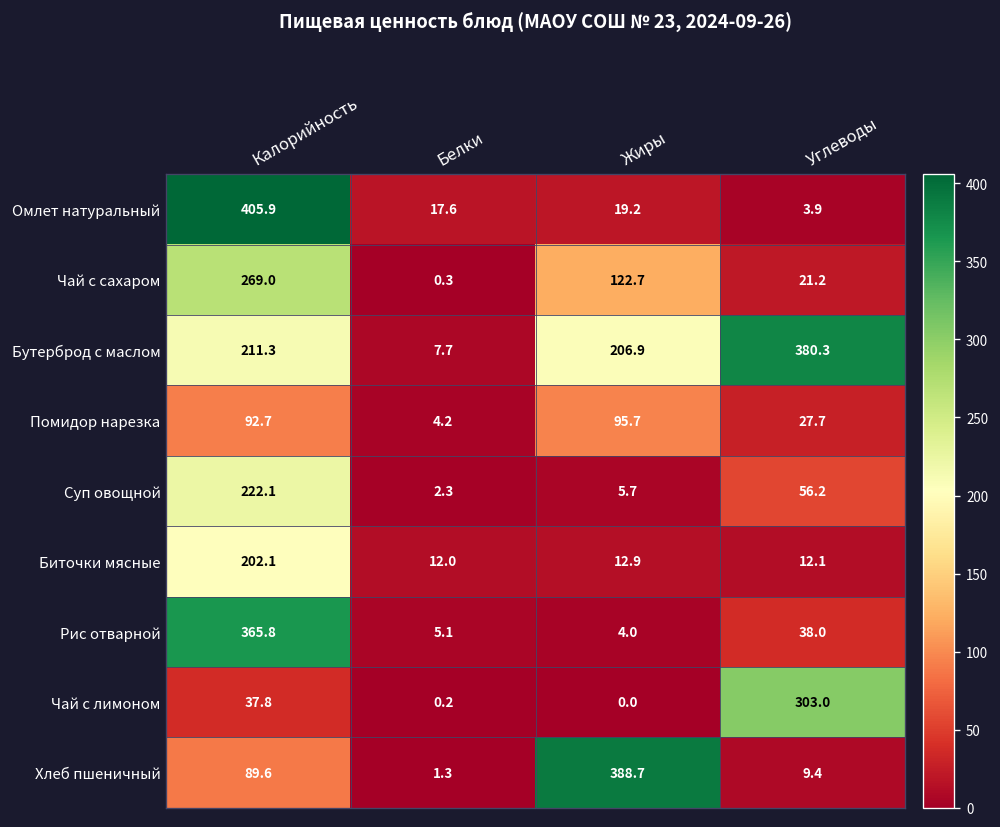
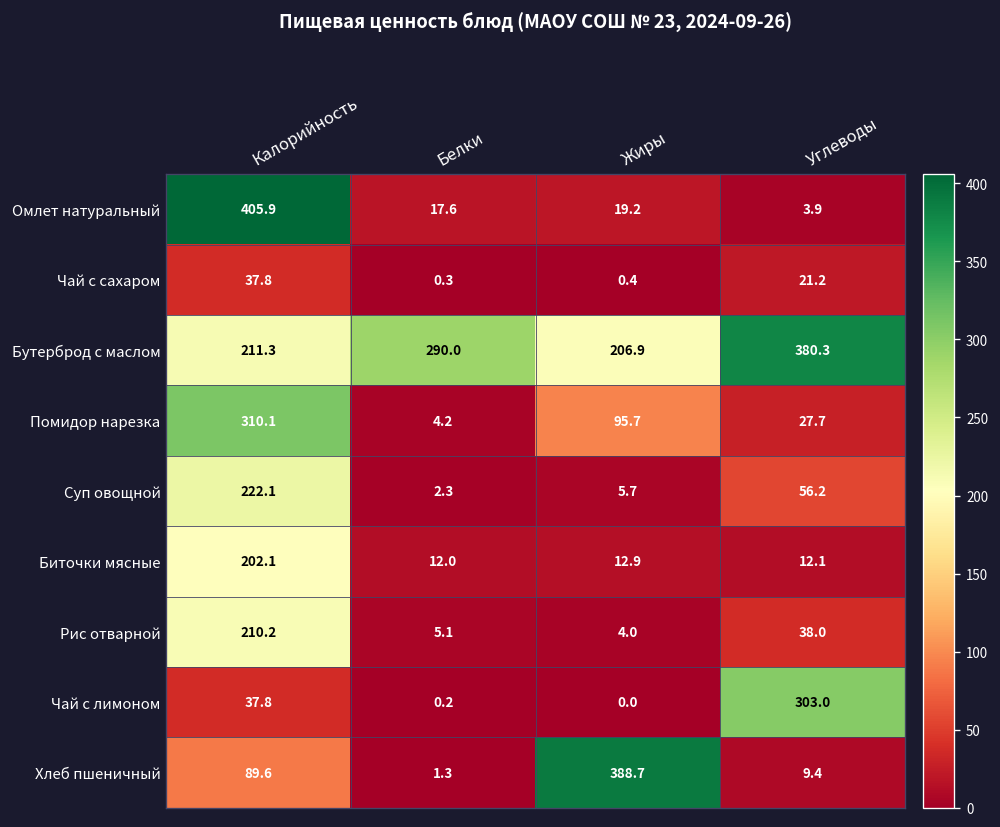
Чай с сахаром, Калорийность: 269.0 -> 37.8
Чай с сахаром, Жиры: 122.7 -> 0.4
Бутерброд с маслом, Белки: 7.7 -> 290.0
Помидор нарезка, Калорийность: 92.7 -> 310.1
Рис отварной, Калорийность: 365.8 -> 210.2
